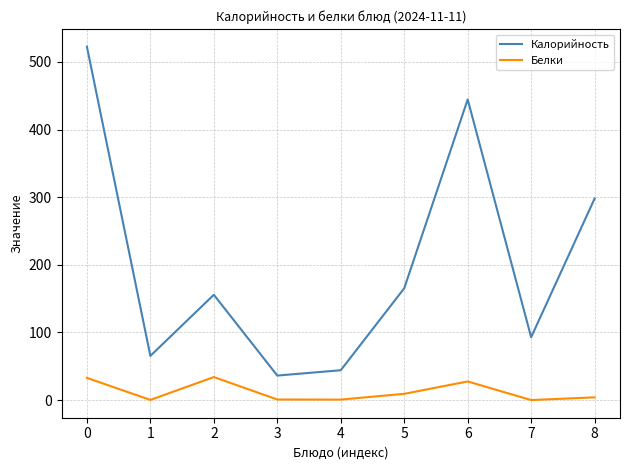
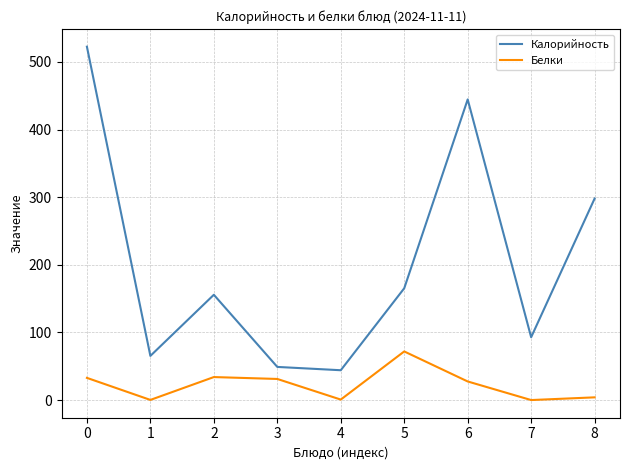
Калорийность, 3: 40 -> 50
Белки, 3: 0 -> 30
Белки, 5: 10 -> 70
